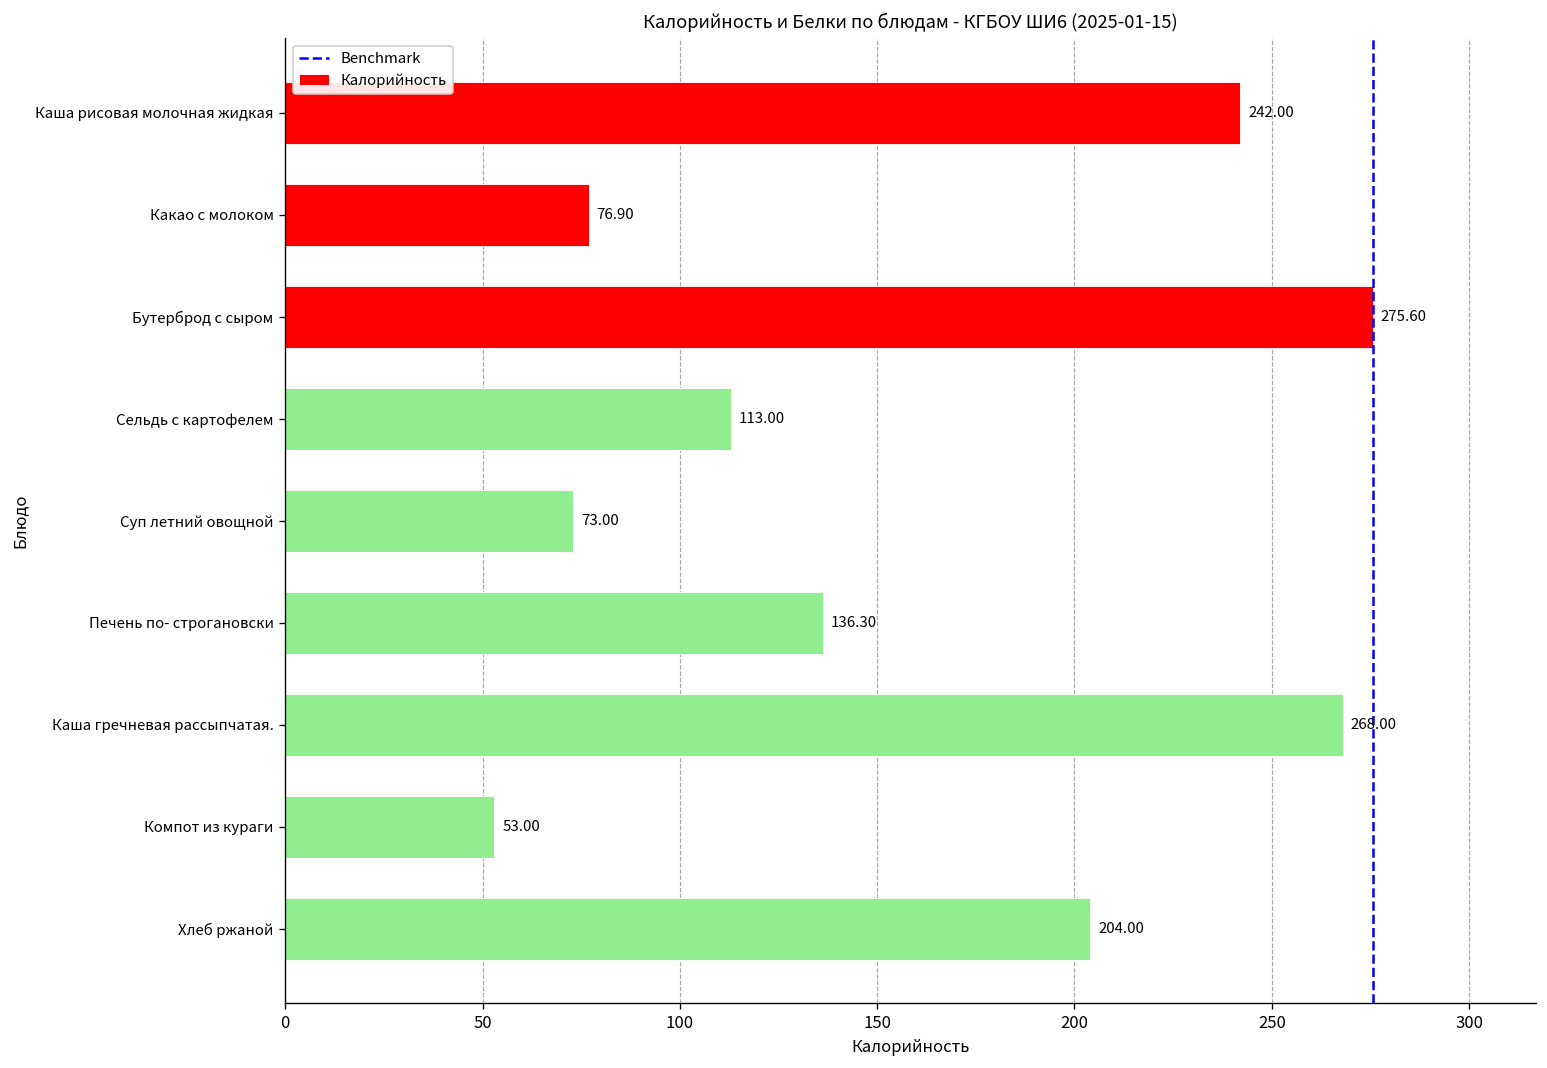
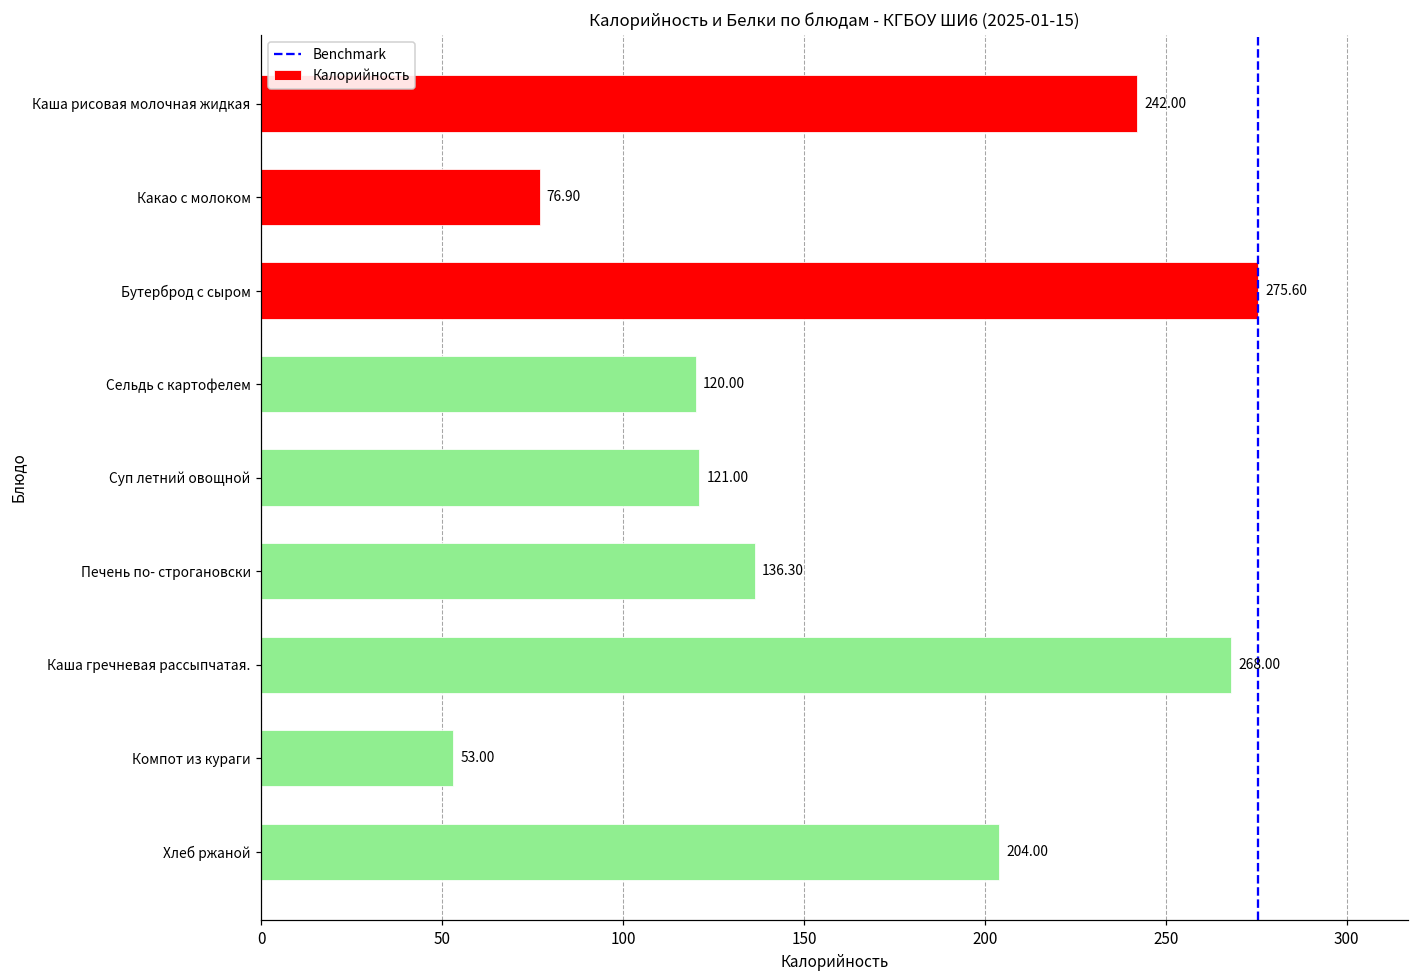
Сельдь с картофелем: 113.00 -> 120.00
Суп летний овощной: 73.00 -> 121.00
